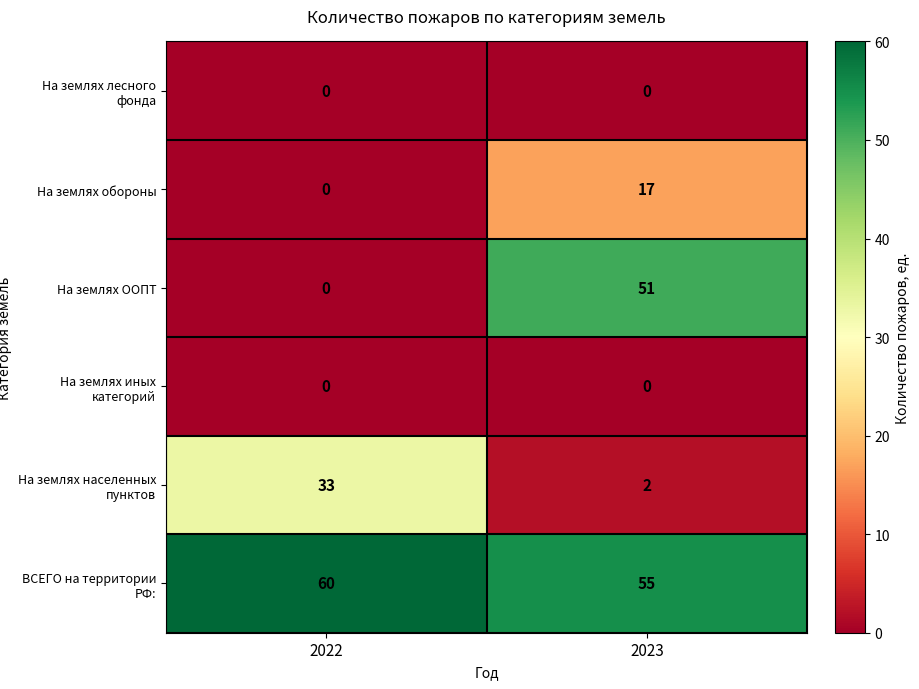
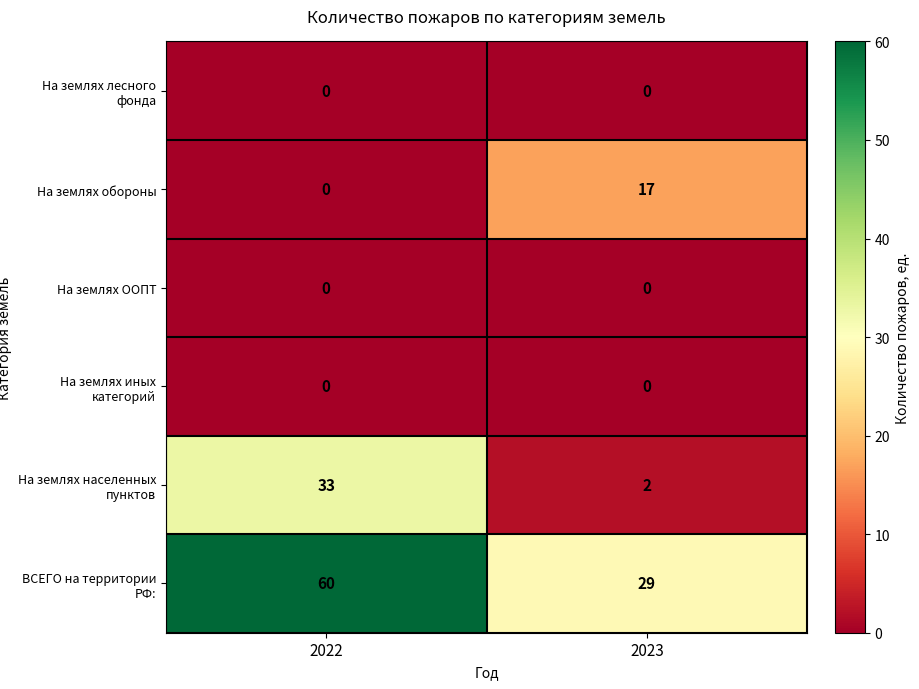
На землях ООПТ, 2023: 51 -> 0
ВСЕГО на территории РФ:, 2023: 55 -> 29
